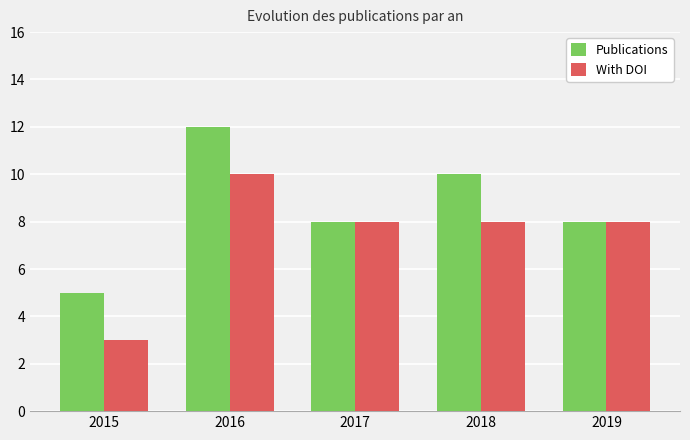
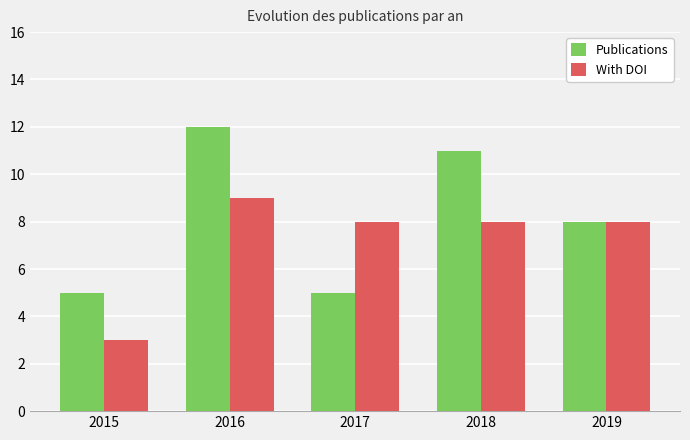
With DOI, 2016: 10 -> 9
Publications, 2017: 8 -> 5
Publications, 2018: 10 -> 11
